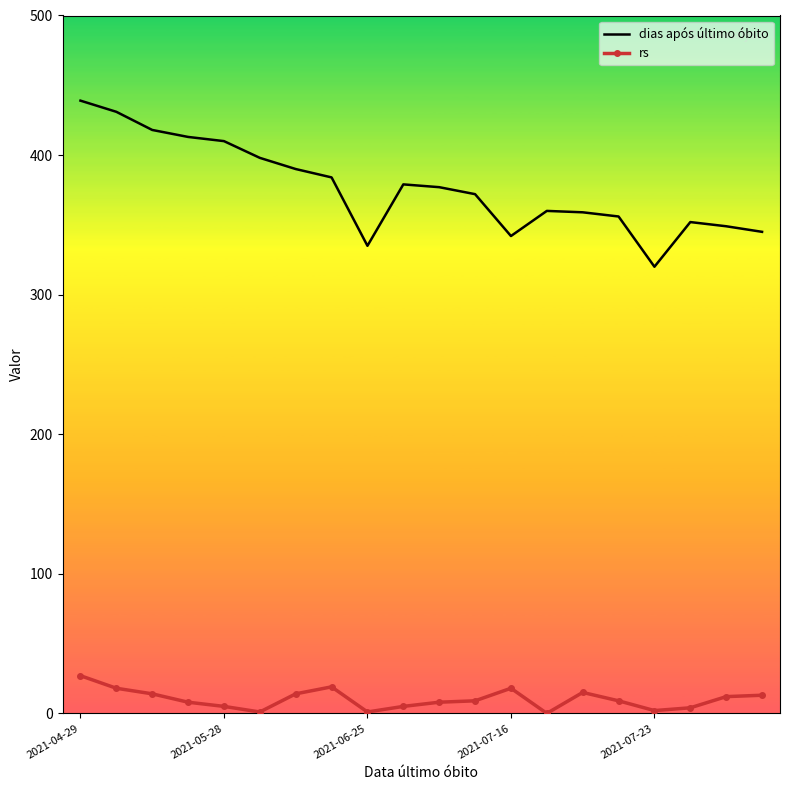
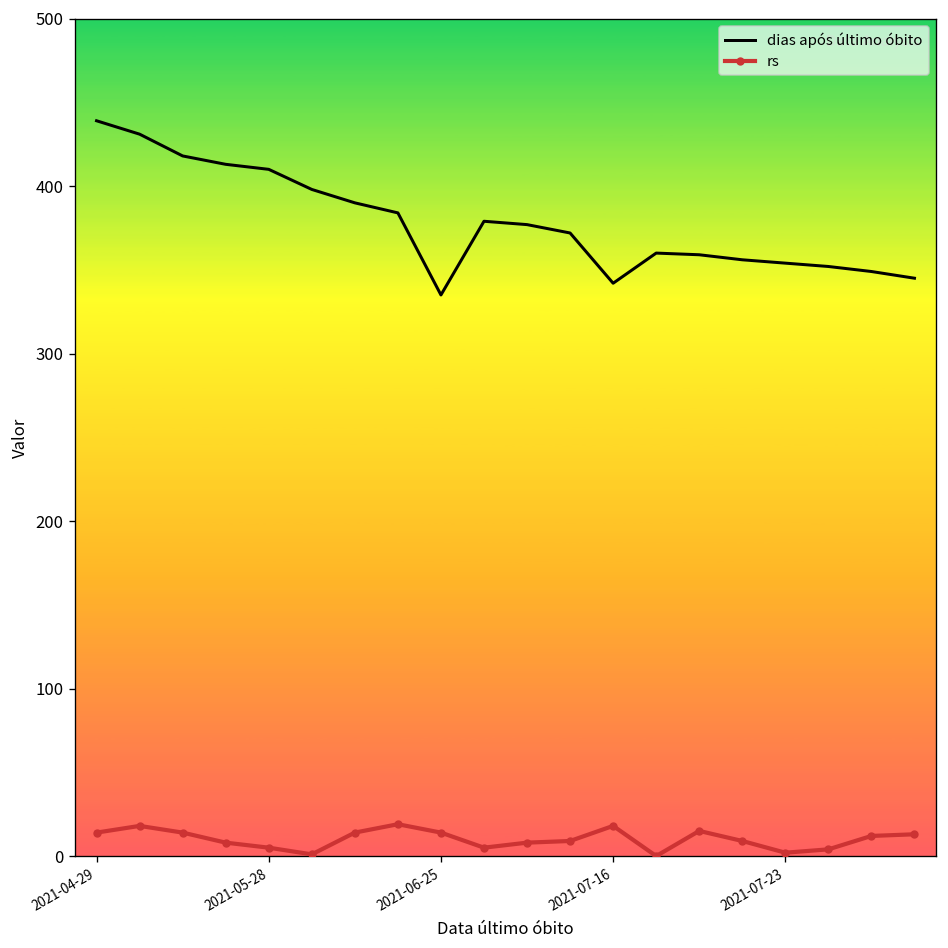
rs, 2021-04-29: 27 -> 14
rs, 2021-06-25: 1 -> 14
dias após último óbito, 2021-07-23: 320 -> 354
